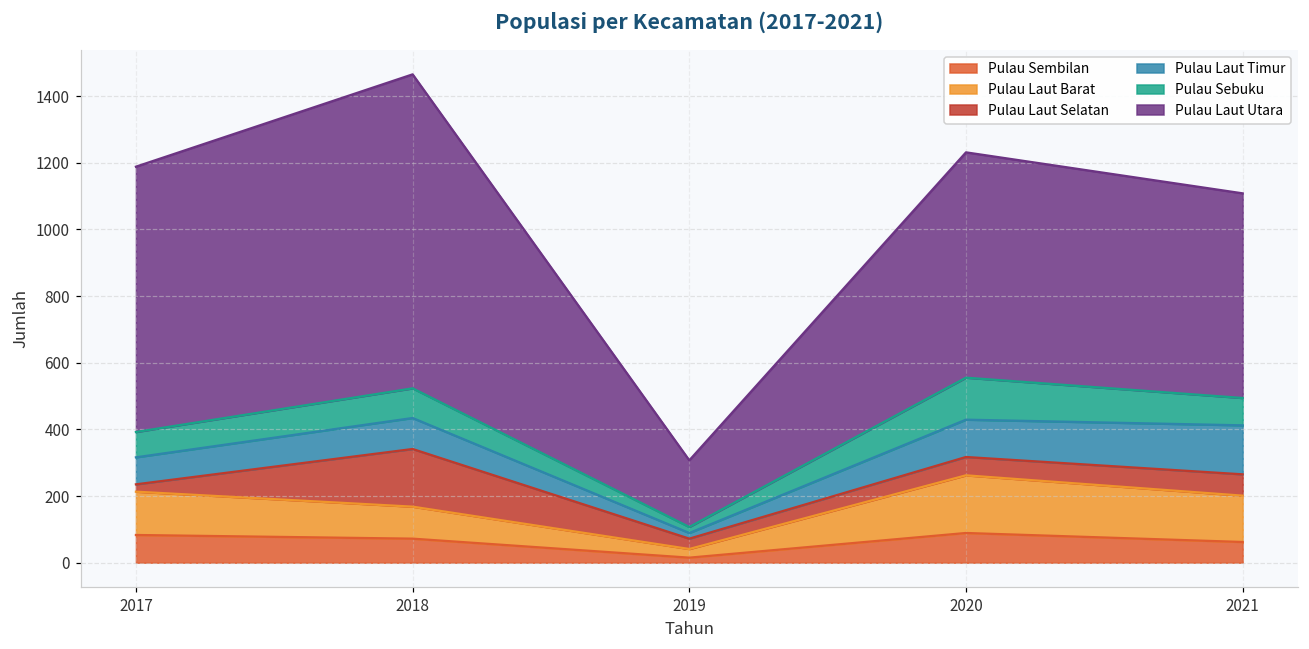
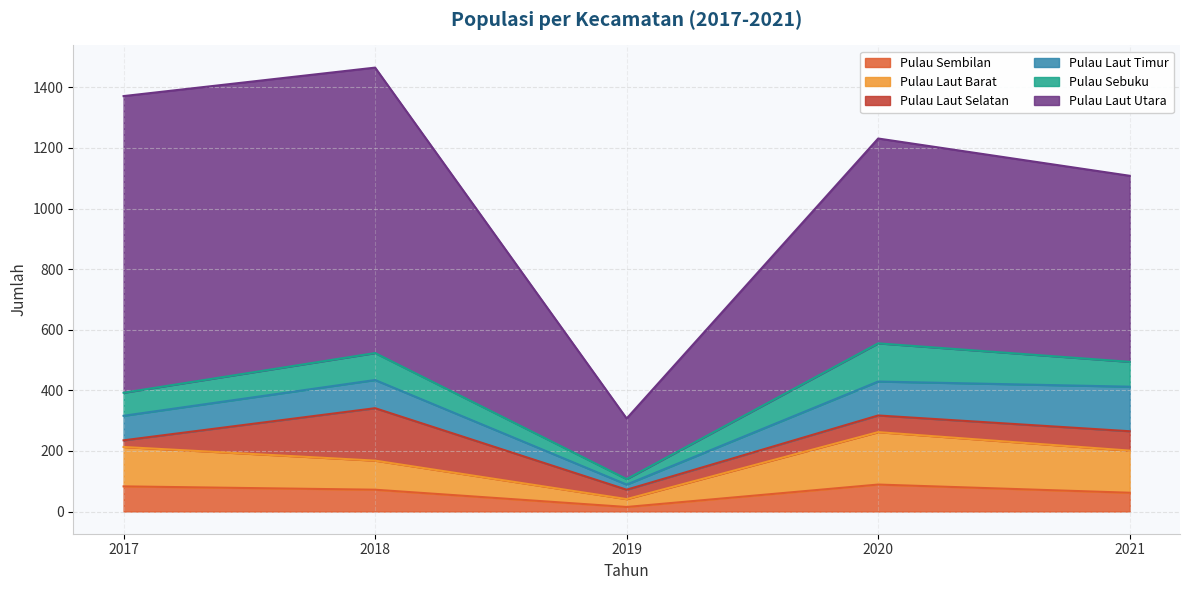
Pulau Laut Utara, 2017: 800 -> 980
